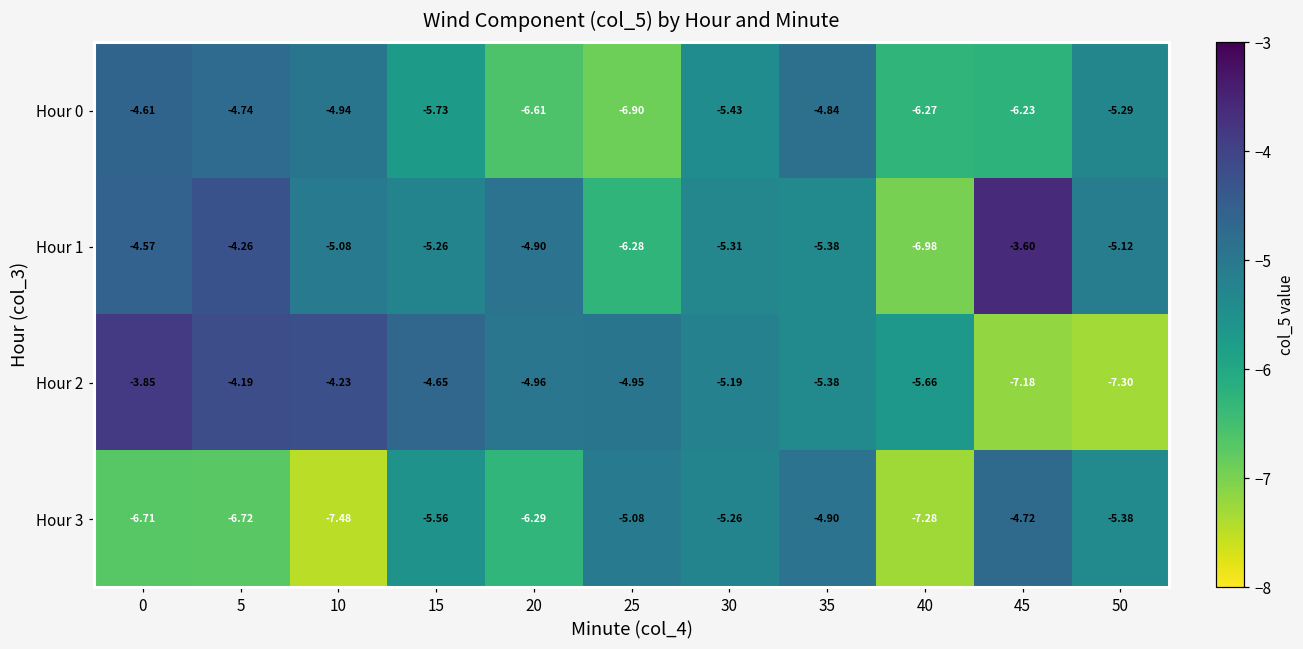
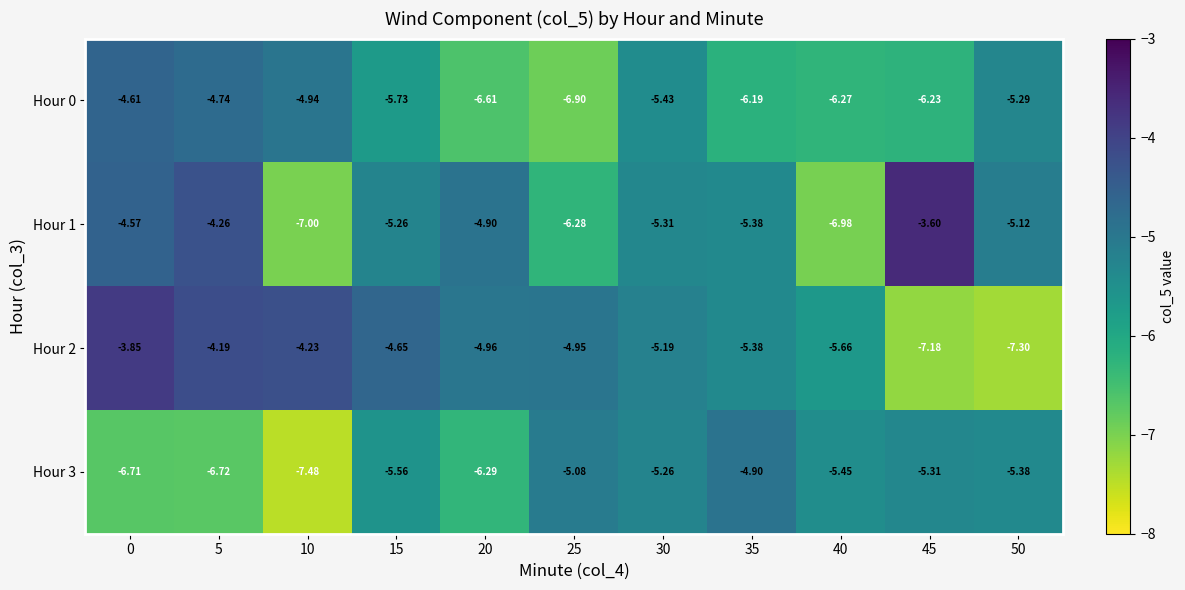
Hour 0, 35: -4.84 -> -6.19
Hour 1, 10: -5.08 -> -7.00
Hour 3, 40: -7.28 -> -5.45
Hour 3, 45: -4.72 -> -5.31
